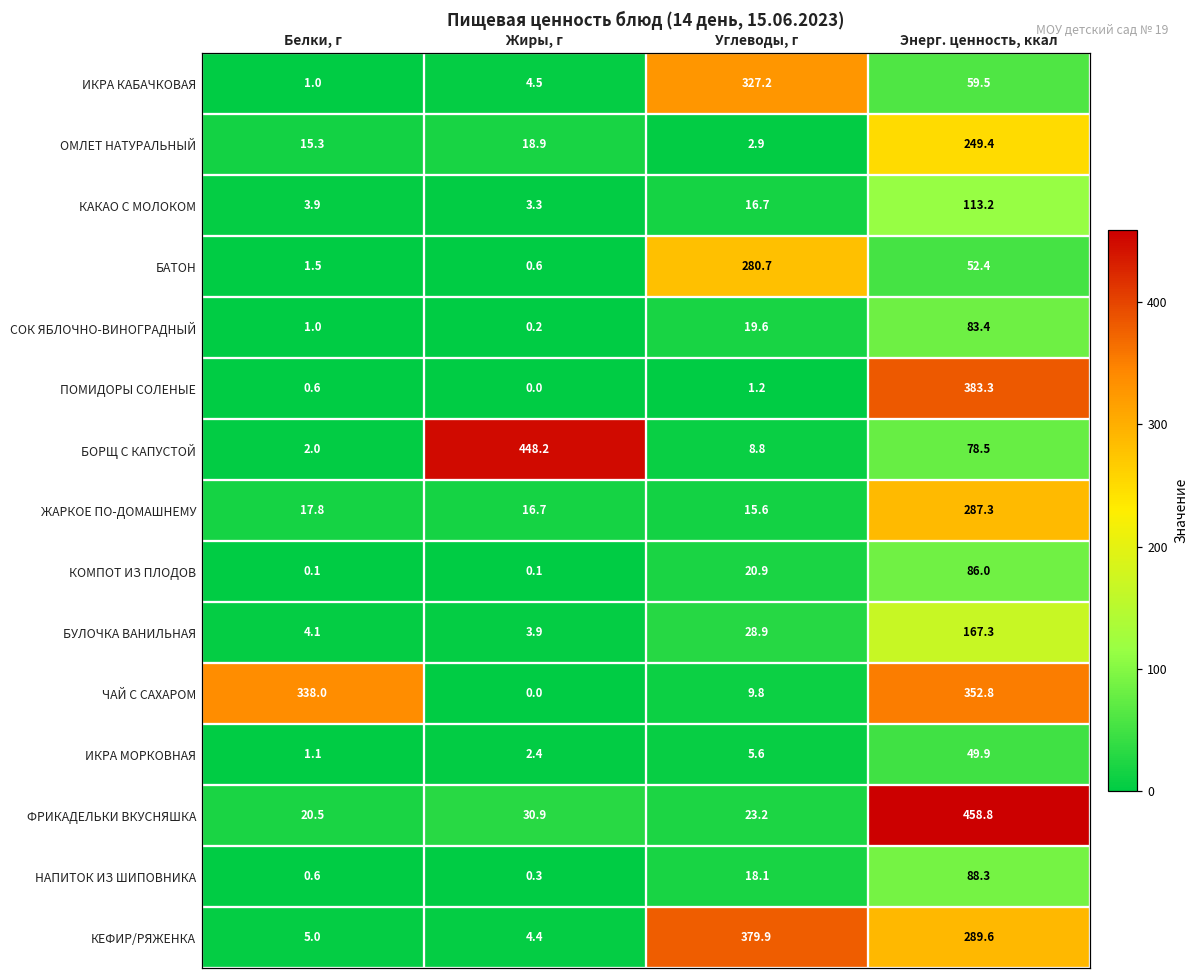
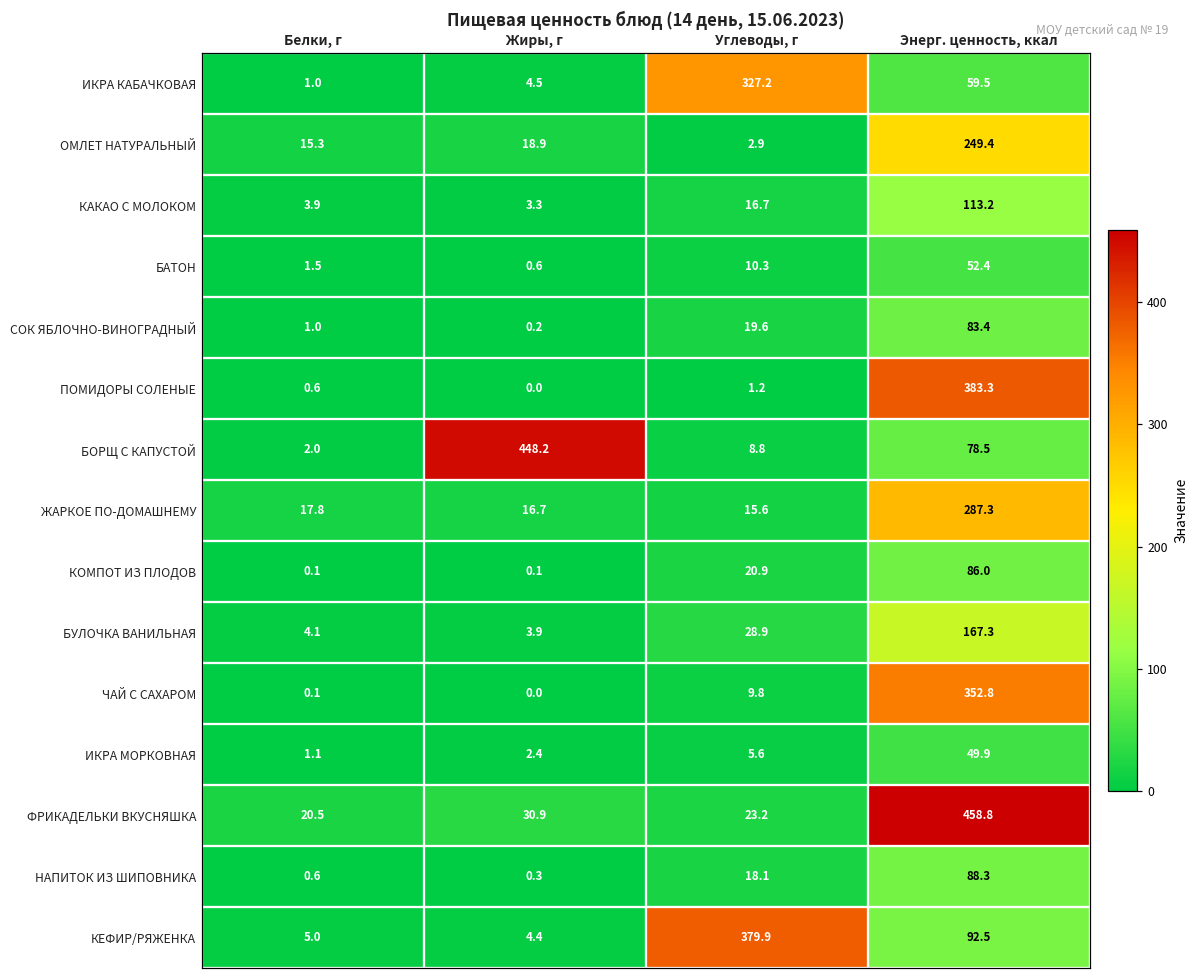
БАТОН, Углеводы, г: 280.7 -> 10.3
ЧАЙ С САХАРОМ, Белки, г: 338.0 -> 0.1
КЕФИР/РЯЖЕНКА, Энерг. ценность, ккал: 289.6 -> 92.5
